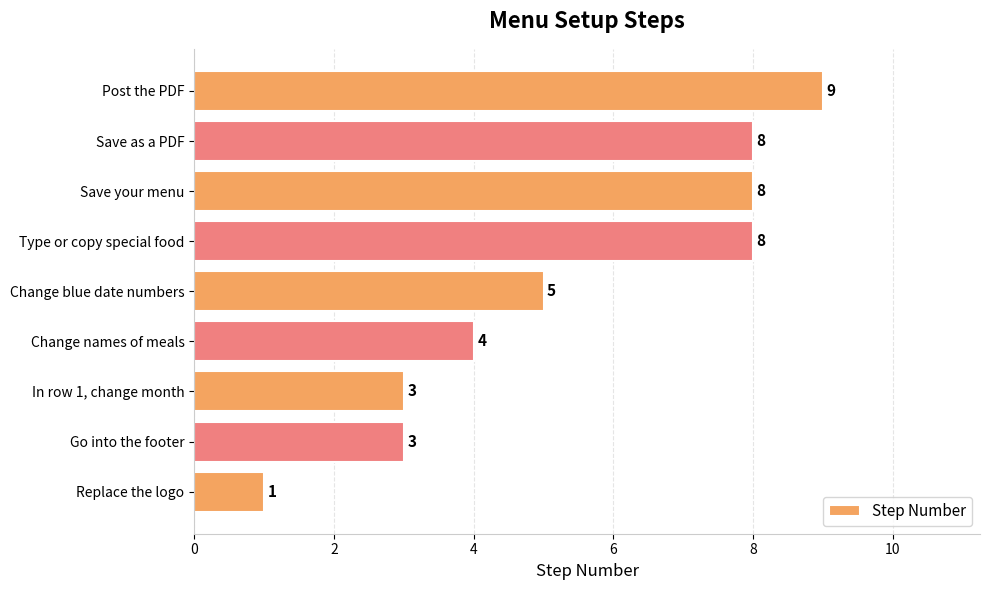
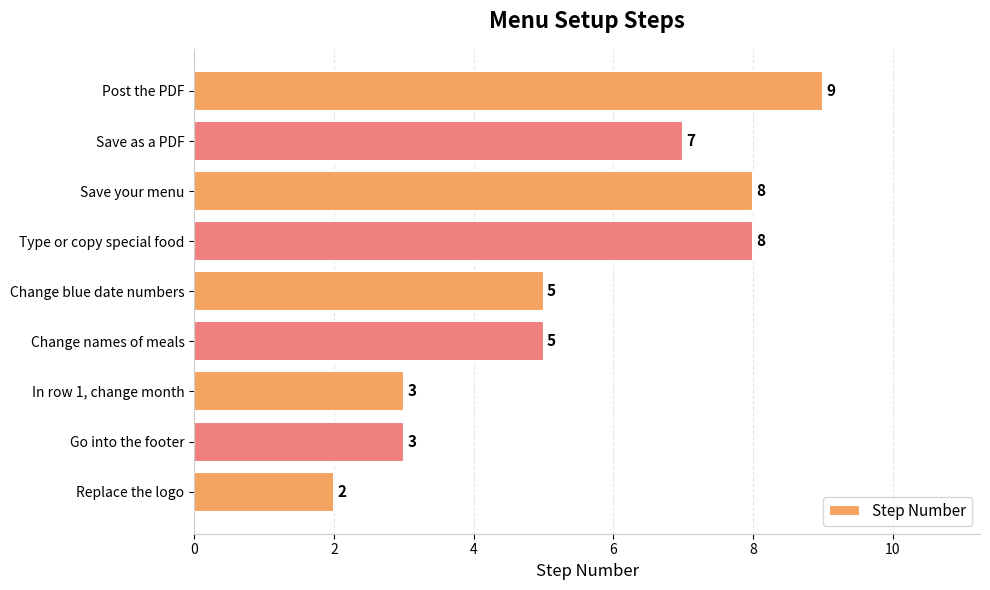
Save as a PDF: 8 -> 7
Change names of meals: 4 -> 5
Replace the logo: 1 -> 2
